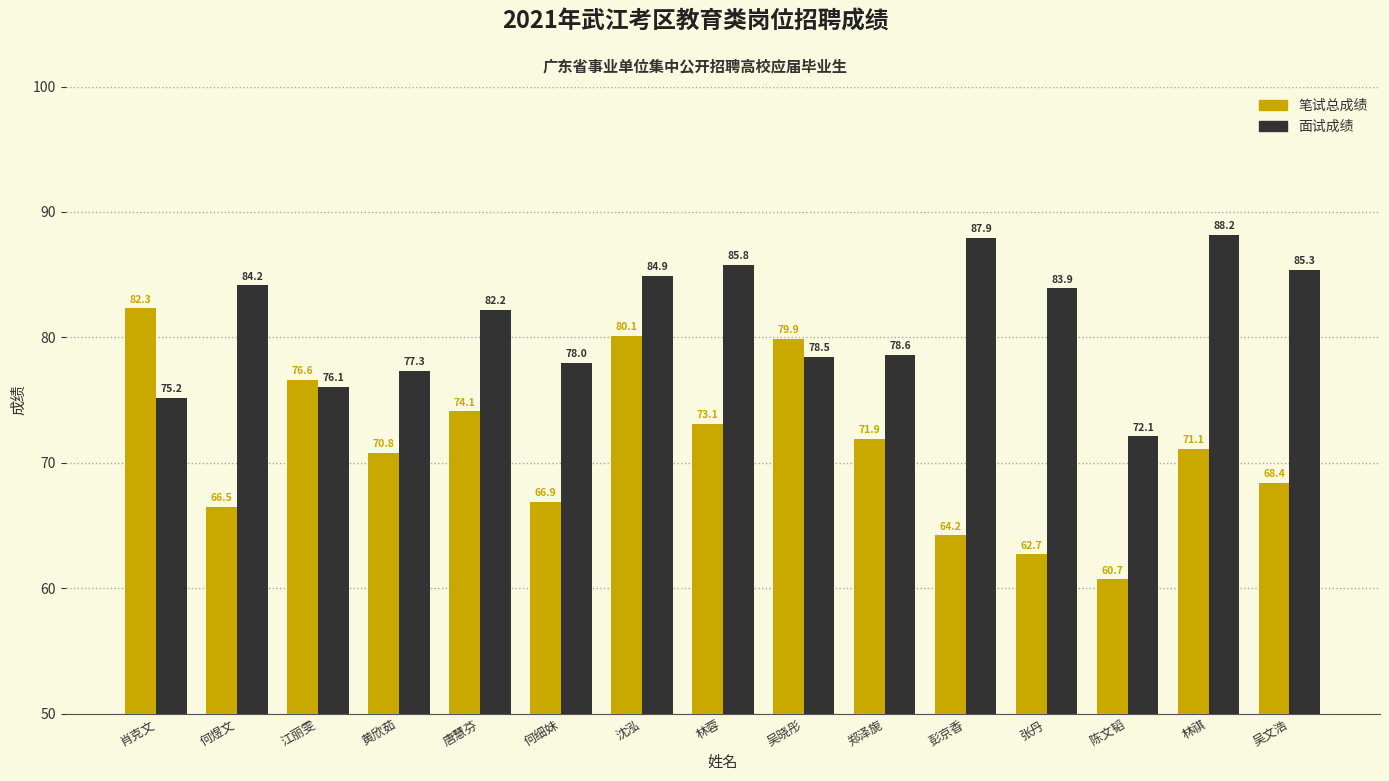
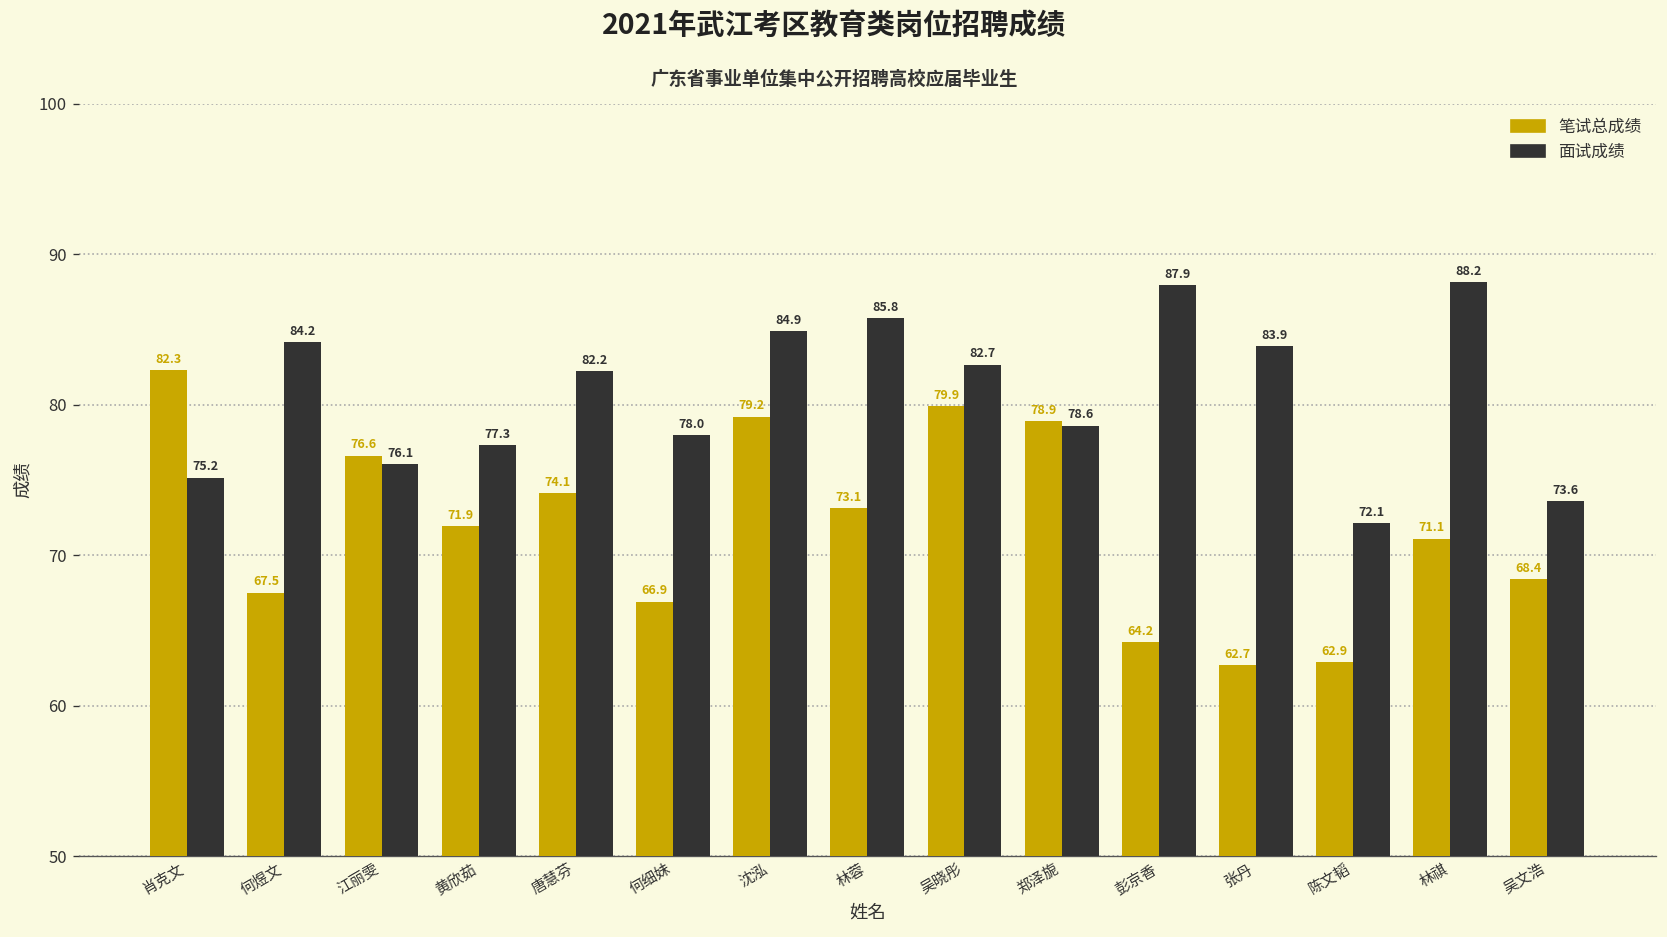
笔试总成绩, 何煜文: 66.5 -> 67.5
笔试总成绩, 黄欣茹: 70.8 -> 71.9
笔试总成绩, 沈泓: 80.1 -> 79.2
面试成绩, 吴晓彤: 78.5 -> 82.7
笔试总成绩, 郑泽旎: 71.9 -> 78.9
笔试总成绩, 陈文韬: 60.7 -> 62.9
面试成绩, 吴文浩: 85.3 -> 73.6
